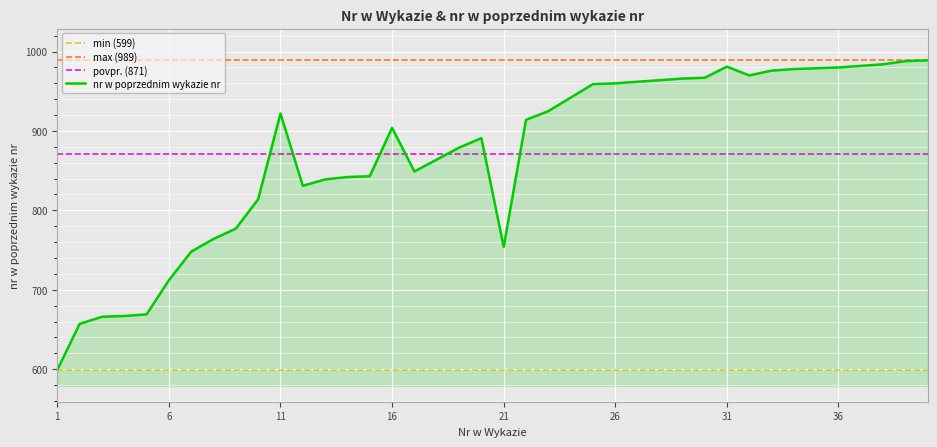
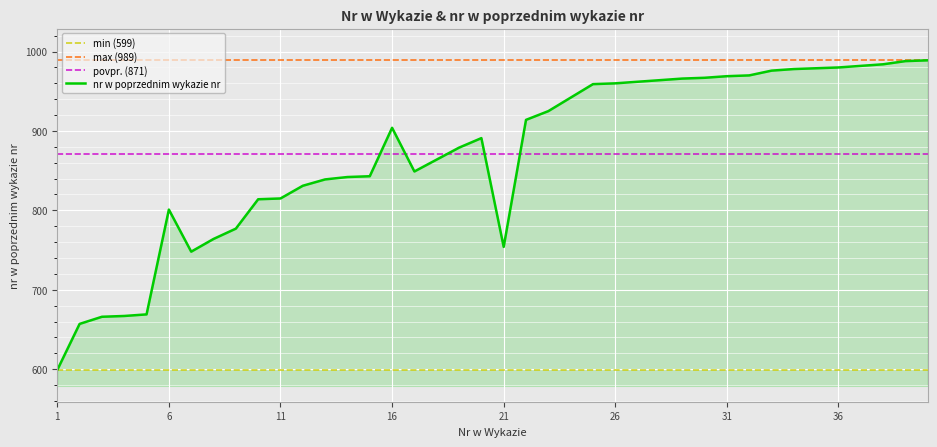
6: 710 -> 800
11: 920 -> 820
31: 980 -> 970
